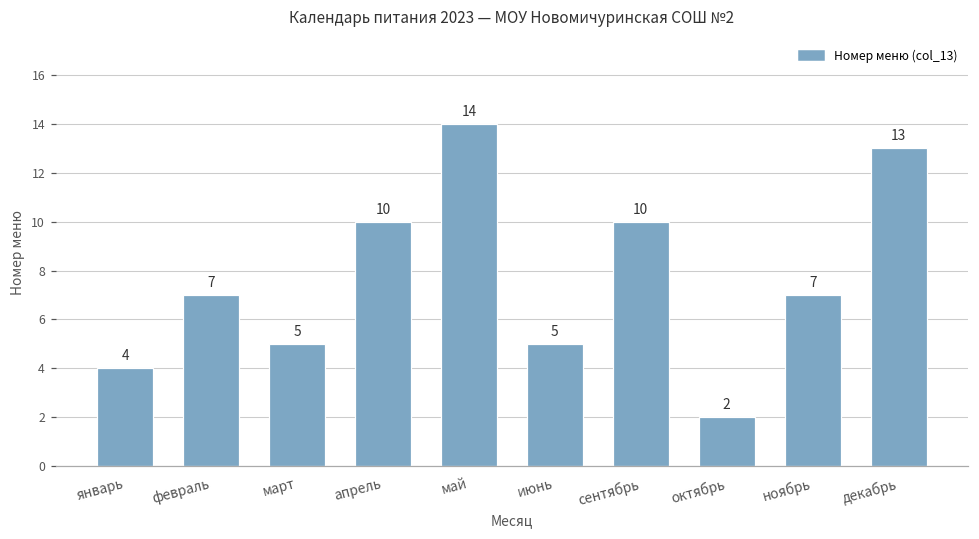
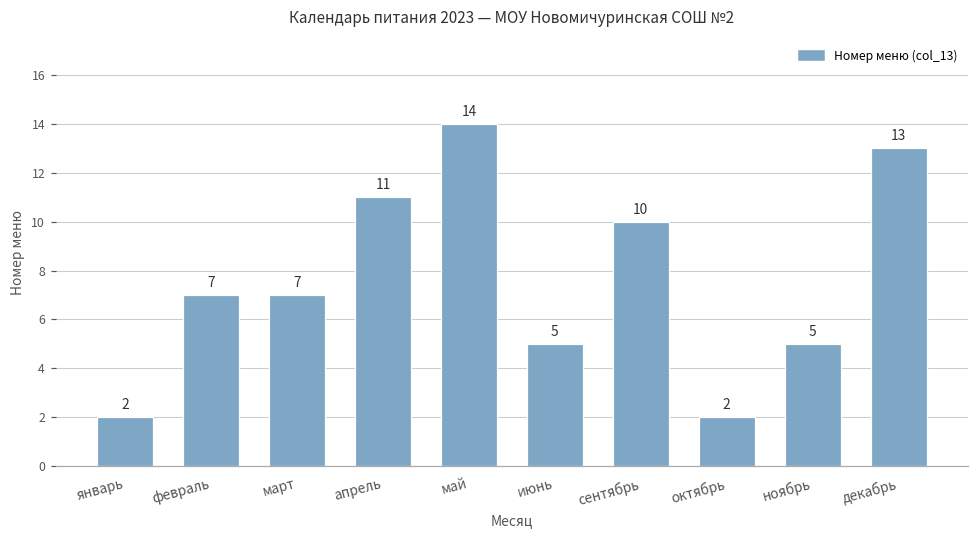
январь: 4 -> 2
март: 5 -> 7
апрель: 10 -> 11
ноябрь: 7 -> 5
